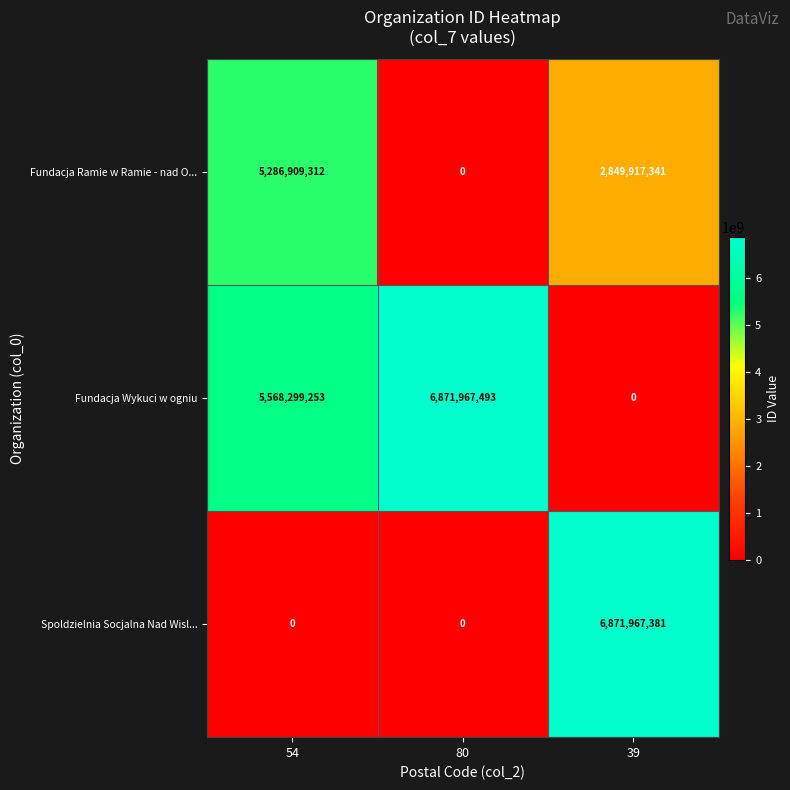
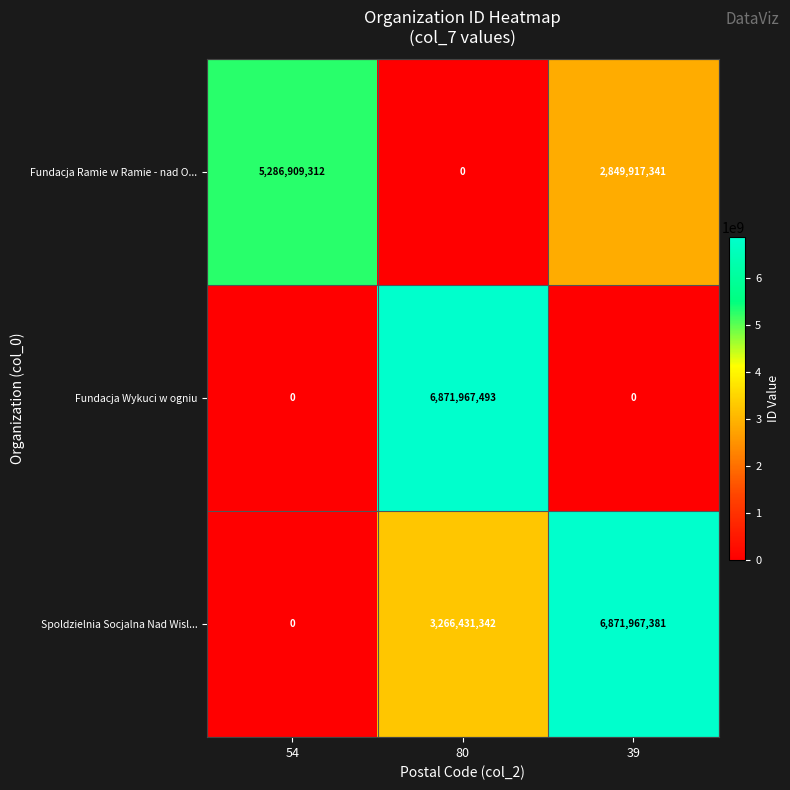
Fundacja Wykuci w ogniu, 54: 5,568,299,253 -> 0
Spoldzielnia Socjalna Nad Wisl..., 80: 0 -> 3,266,431,342
